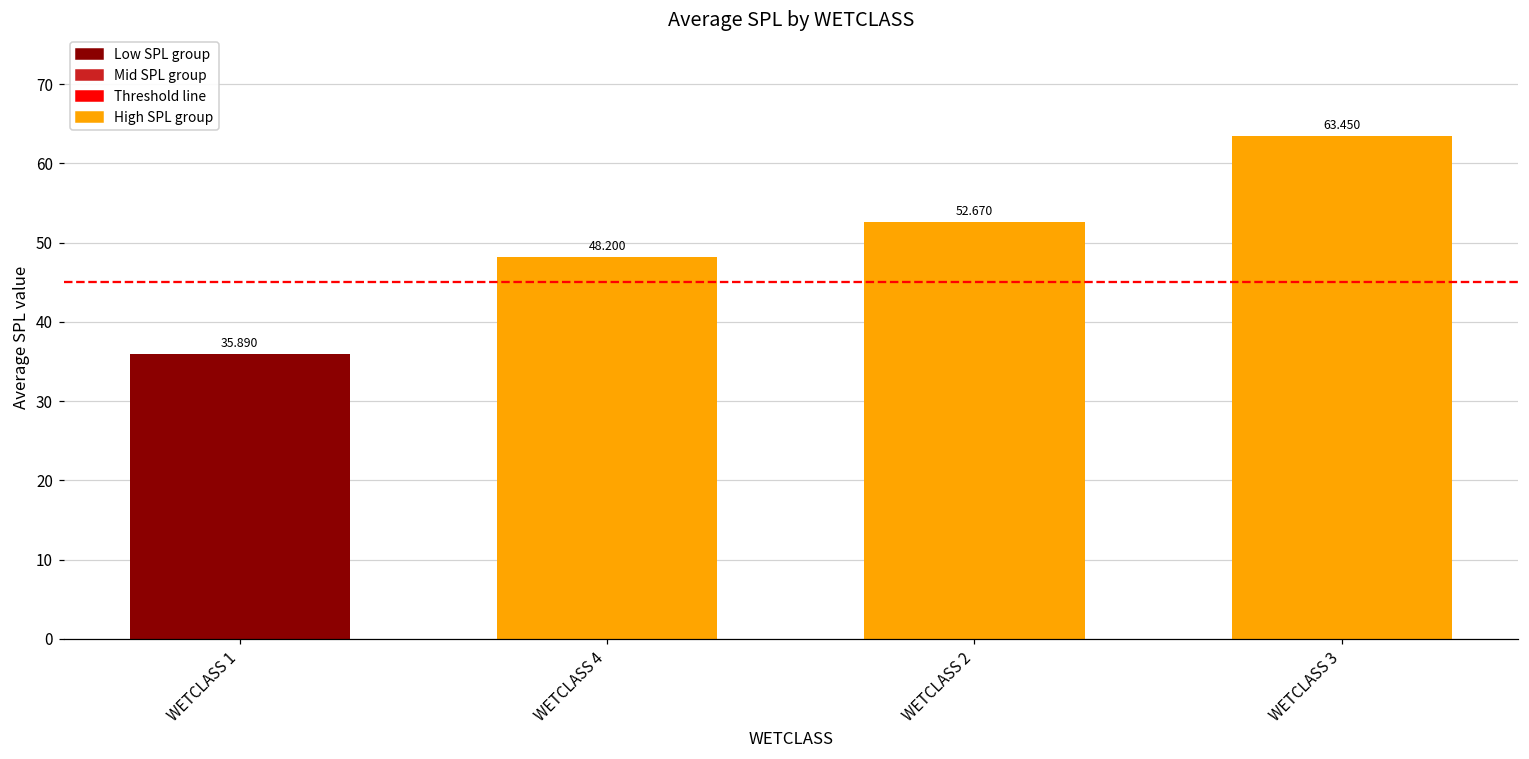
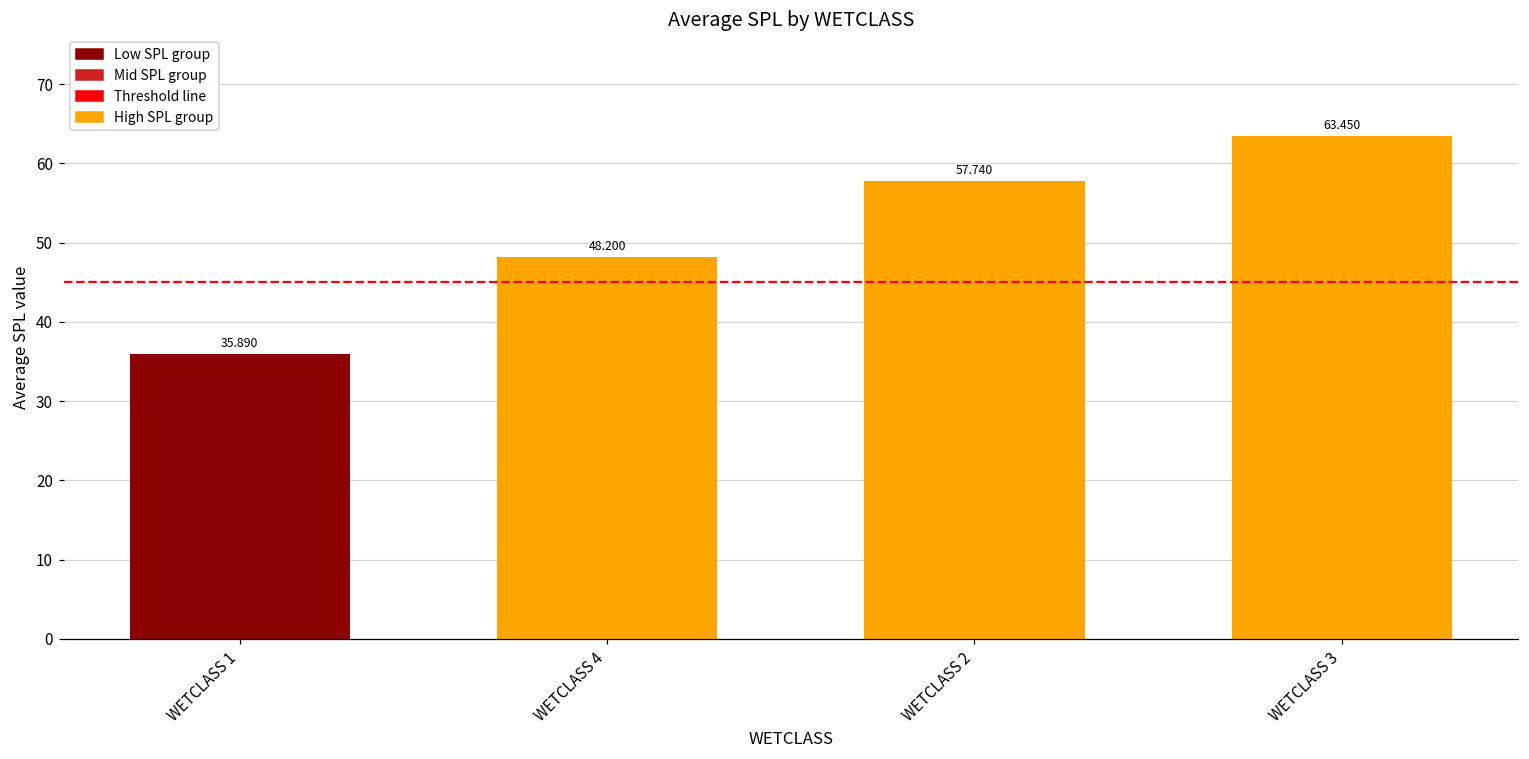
WETCLASS 2: 52.670 -> 57.740
